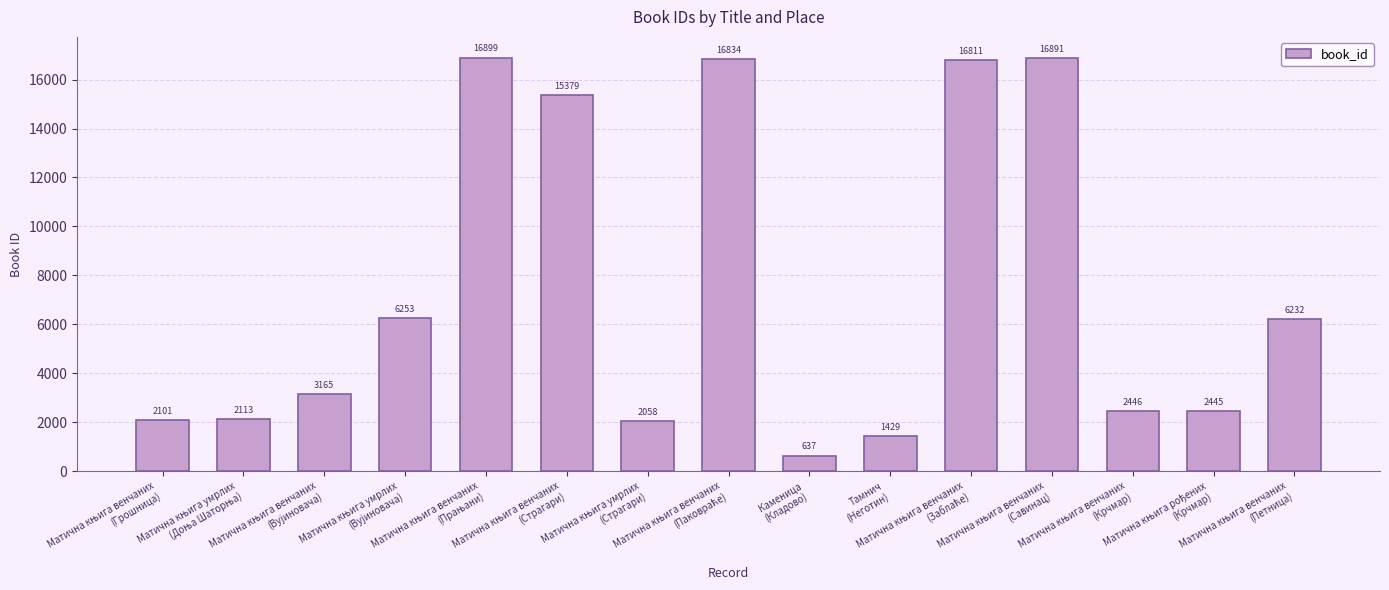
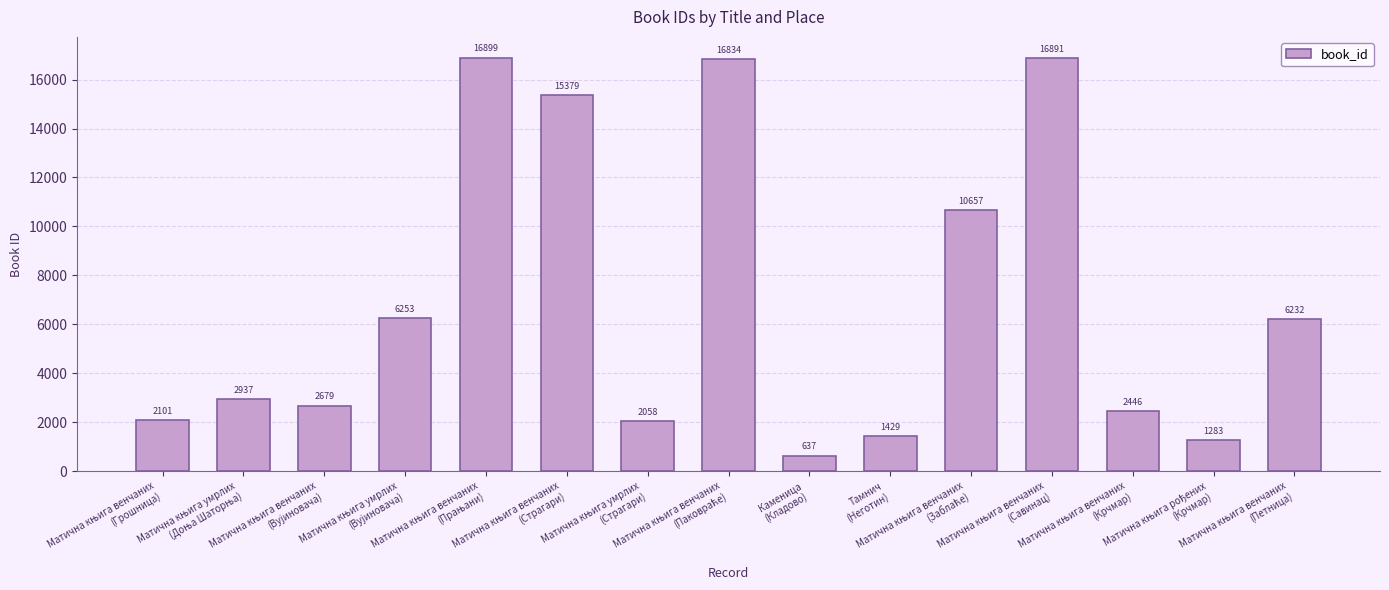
Матична књига умрлих (Доња Шаторња): 2113 -> 2937
Матична књига венчаних (Вујиновача): 3165 -> 2679
Матична књига венчаних (Заблаће): 16811 -> 10657
Матична књига рођених (Крчмар): 2445 -> 1283
